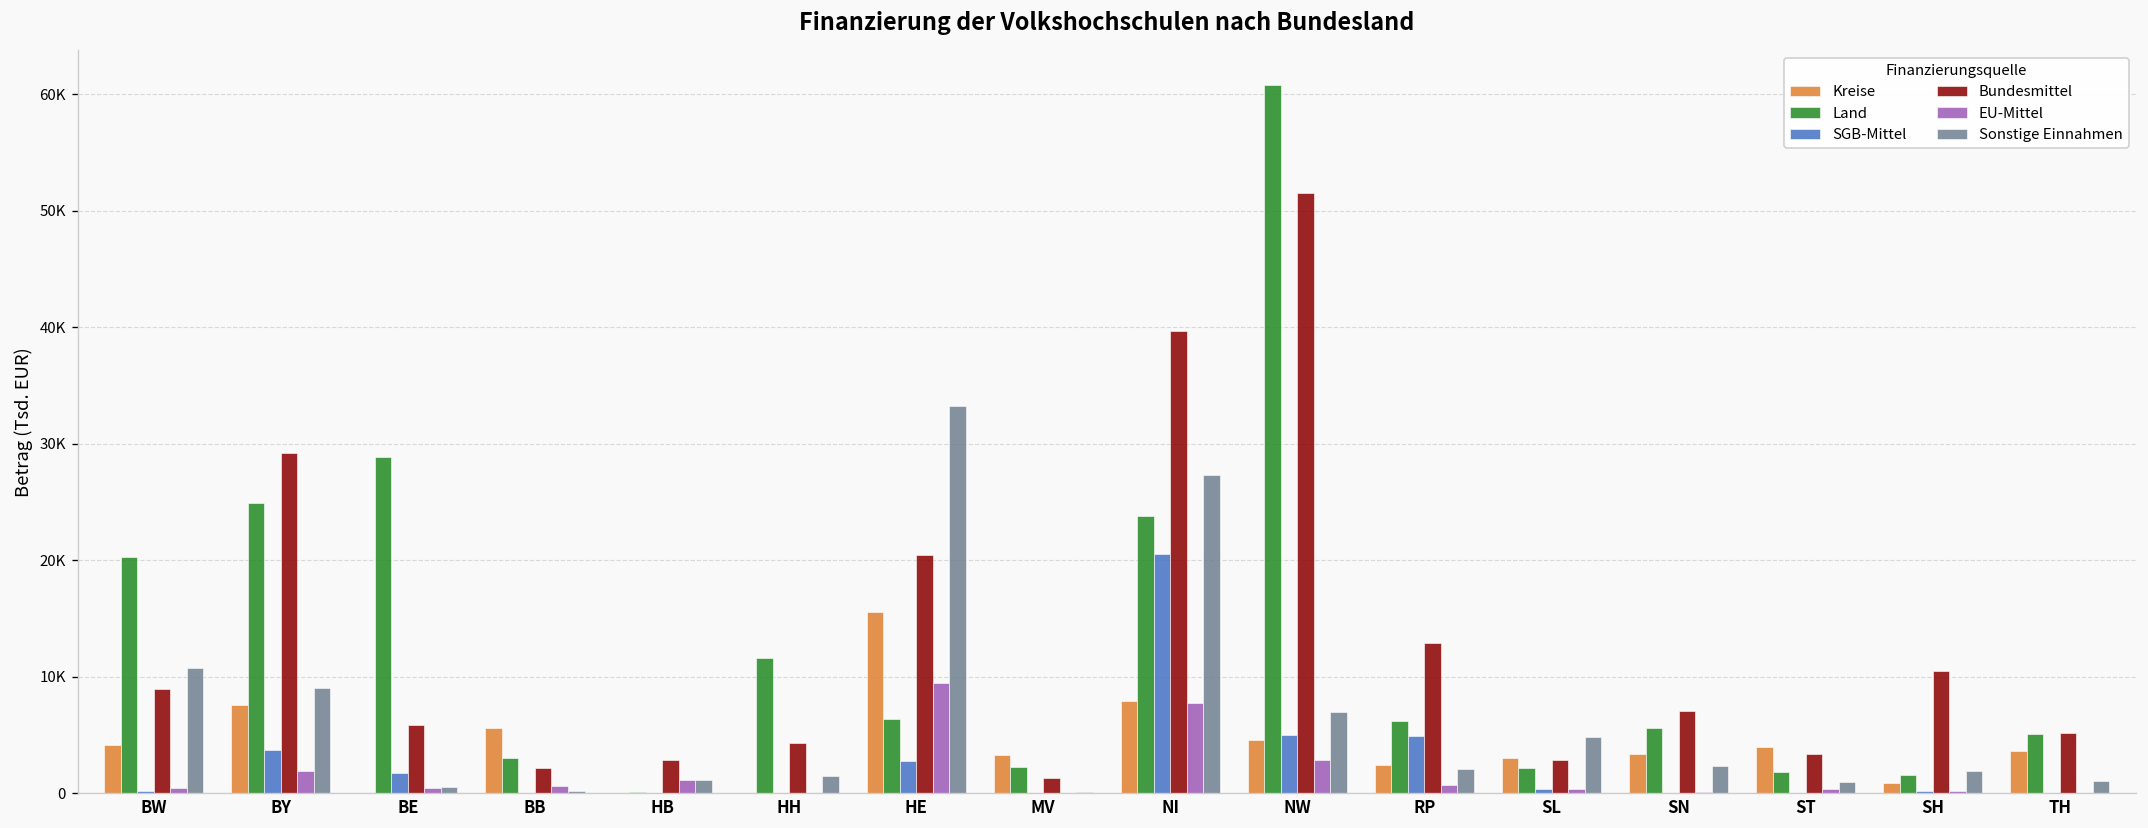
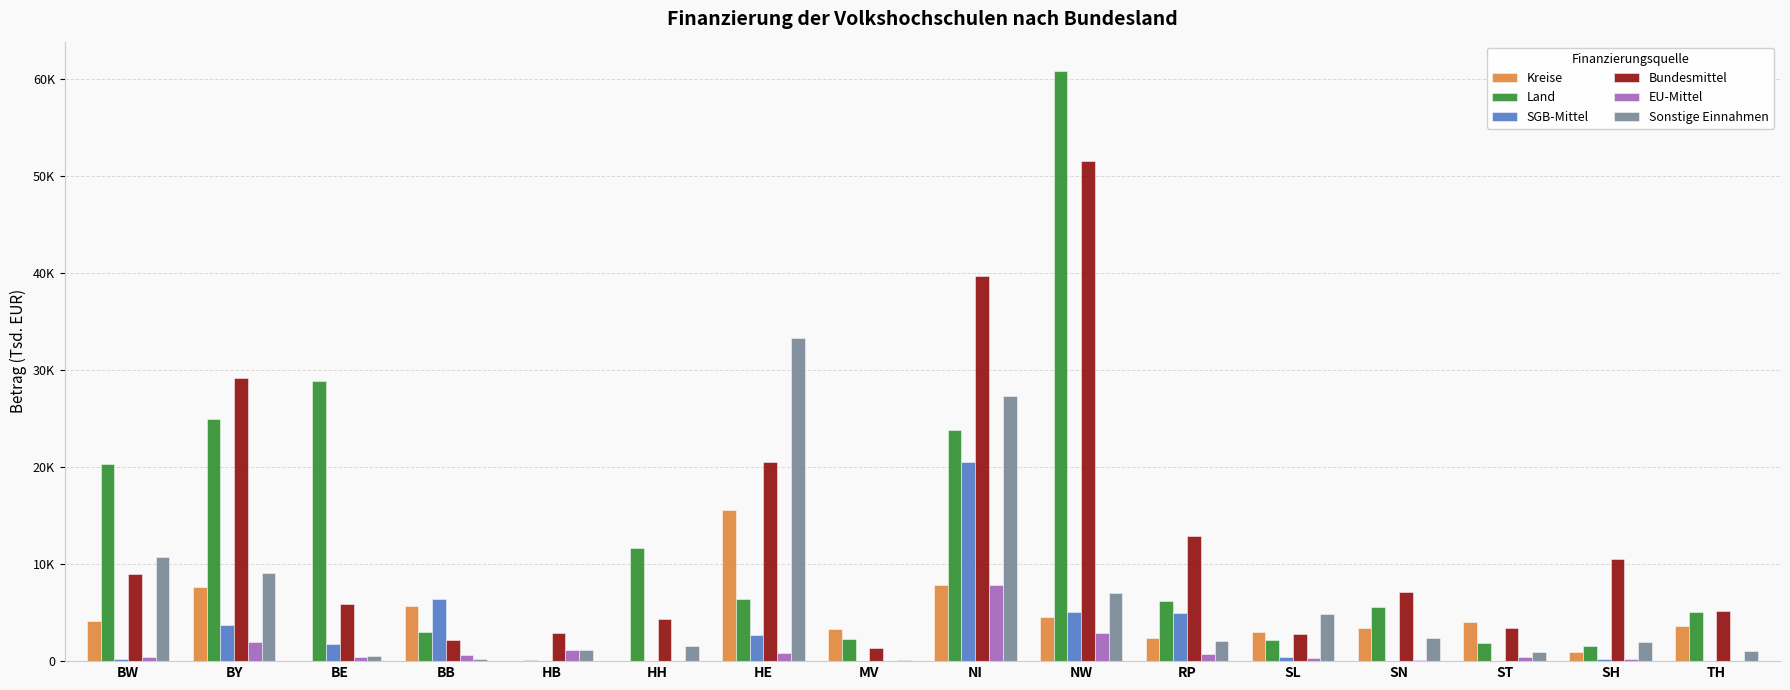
SGB-Mittel, BB: 0 -> 6000
EU-Mittel, HE: 9000 -> 1000
